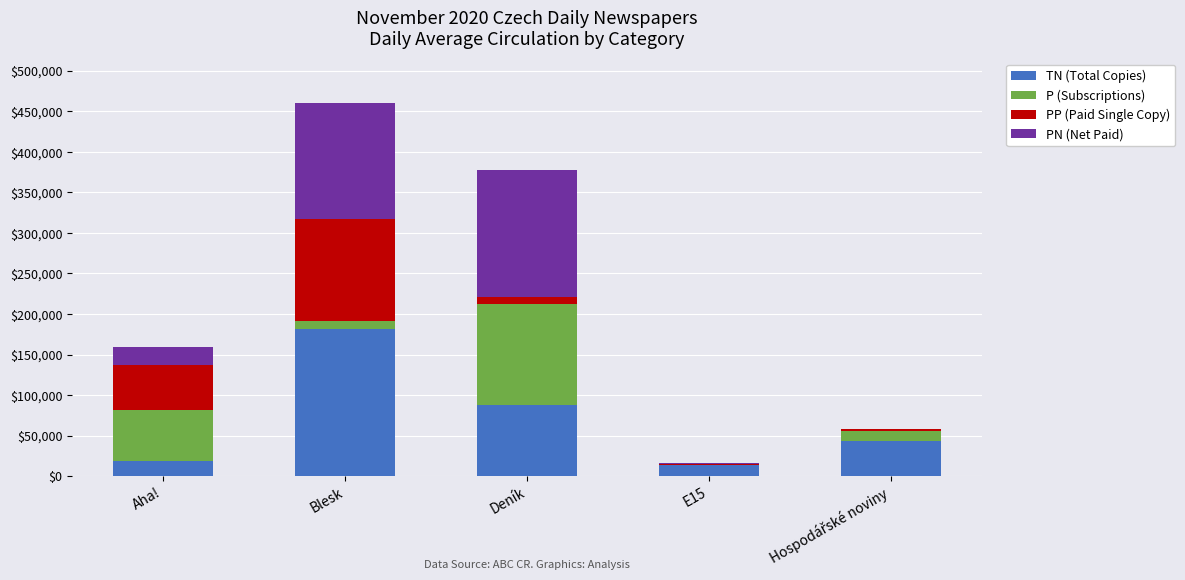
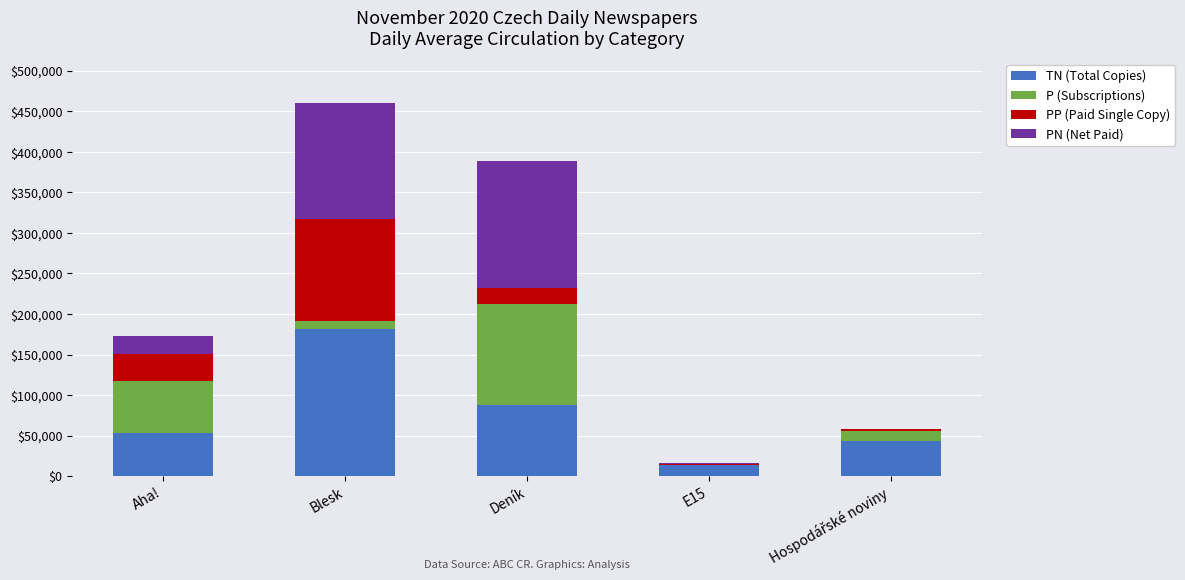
TN (Total Copies), Aha!: $20,000 -> $50,000
PP (Paid Single Copy), Aha!: $60,000 -> $30,000
PP (Paid Single Copy), Deník: $10,000 -> $20,000
